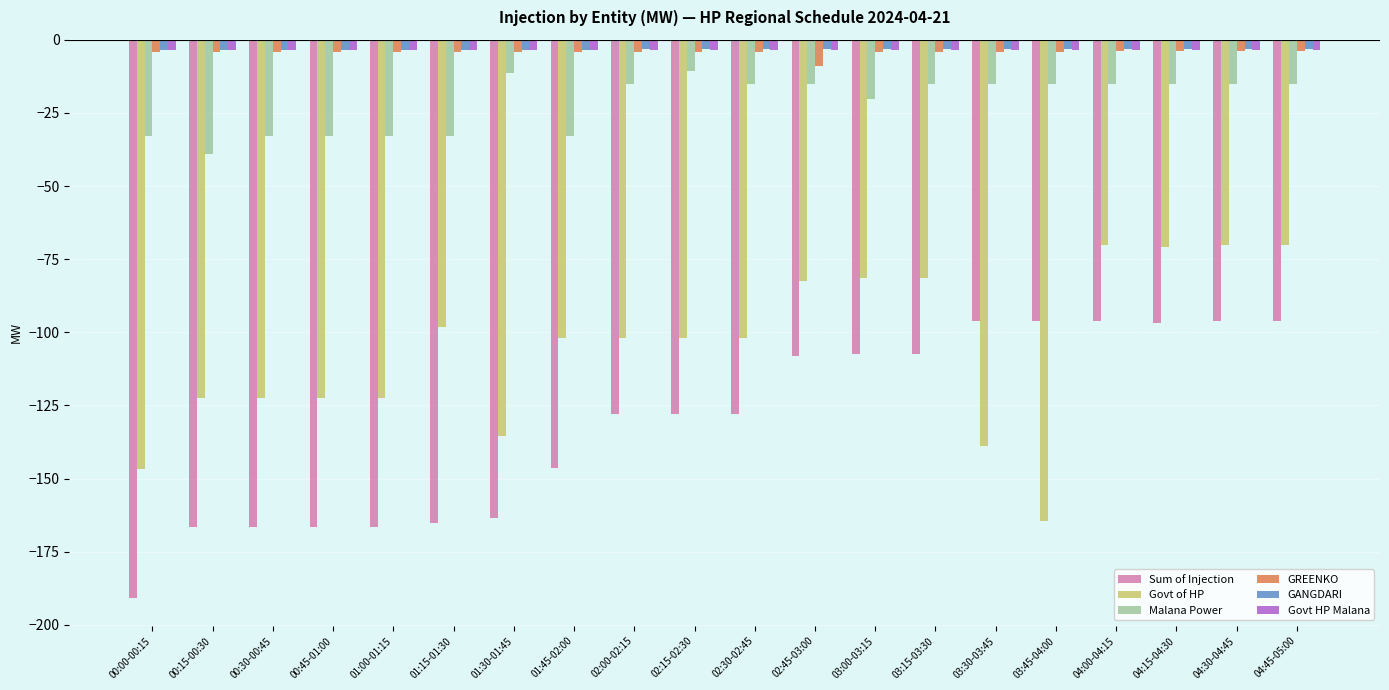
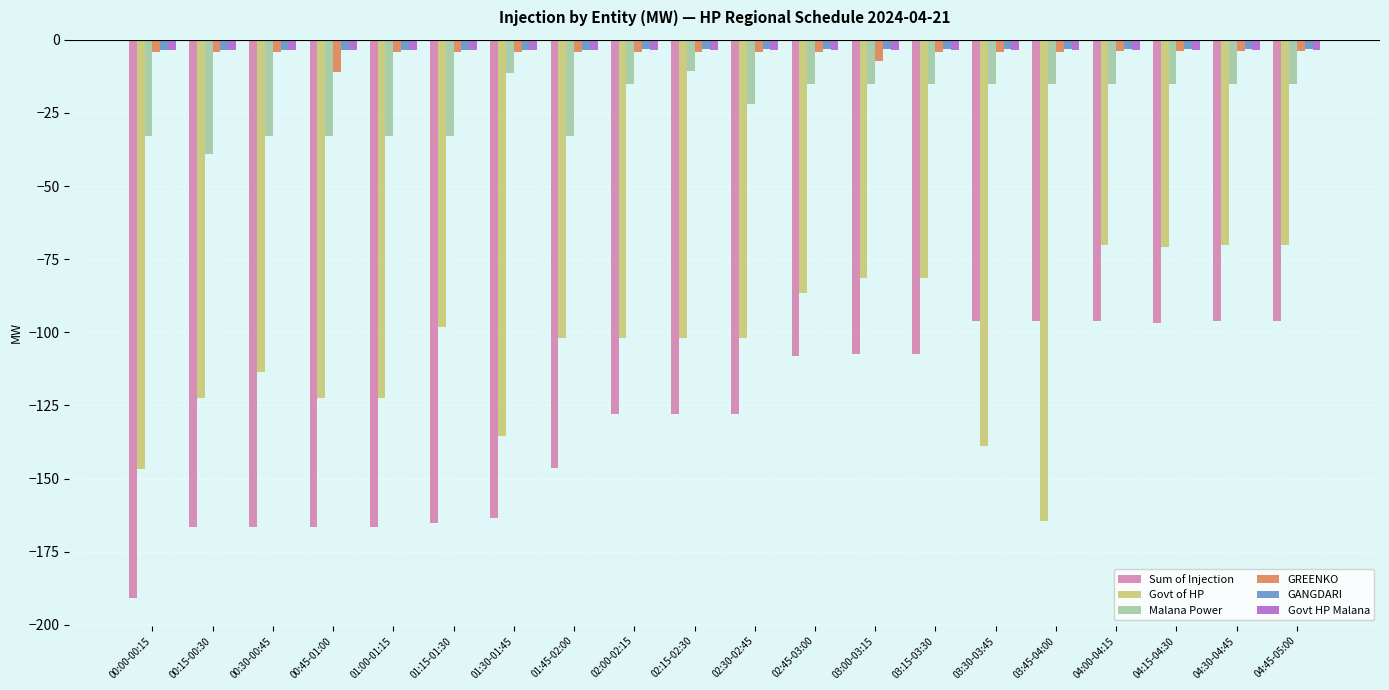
Govt of HP, 00:30-00:45: -122 -> -114
GREENKO, 00:45-01:00: -4 -> -11
Malana Power, 02:30-02:45: -15 -> -22
Govt of HP, 02:45-03:00: -82 -> -87
GREENKO, 02:45-03:00: -9 -> -4
Malana Power, 03:00-03:15: -20 -> -15
GREENKO, 03:00-03:15: -4 -> -7
